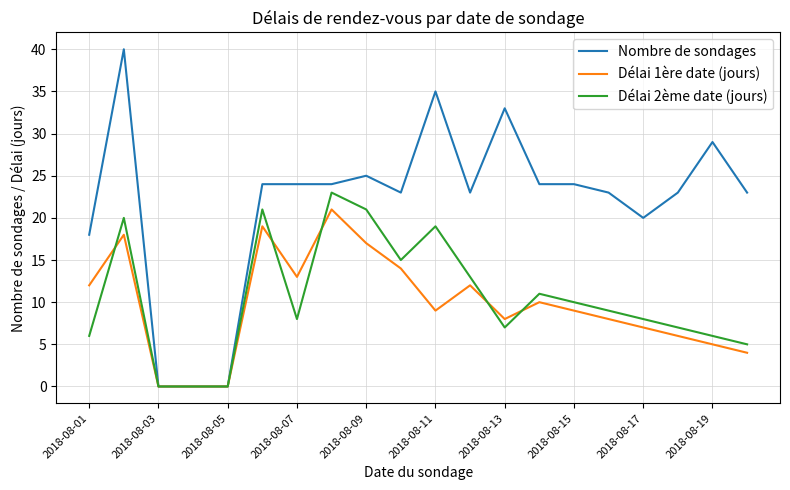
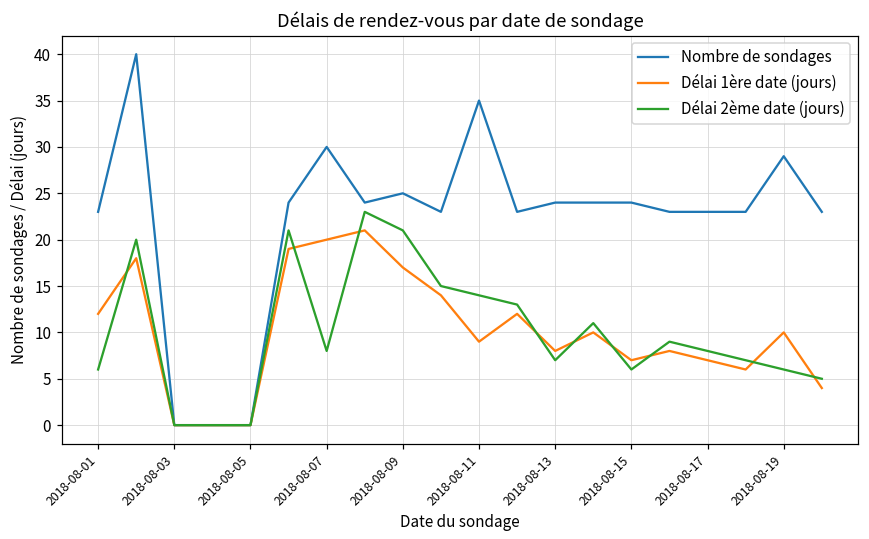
Nombre de sondages, 2018-08-01: 18 -> 23
Nombre de sondages, 2018-08-07: 24 -> 30
Délai 1ère date (jours), 2018-08-07: 13 -> 20
Délai 2ème date (jours), 2018-08-11: 19 -> 14
Nombre de sondages, 2018-08-13: 33 -> 24
Délai 1ère date (jours), 2018-08-15: 9 -> 7
Délai 2ème date (jours), 2018-08-15: 10 -> 6
Nombre de sondages, 2018-08-17: 20 -> 23
Délai 1ère date (jours), 2018-08-19: 5 -> 10
